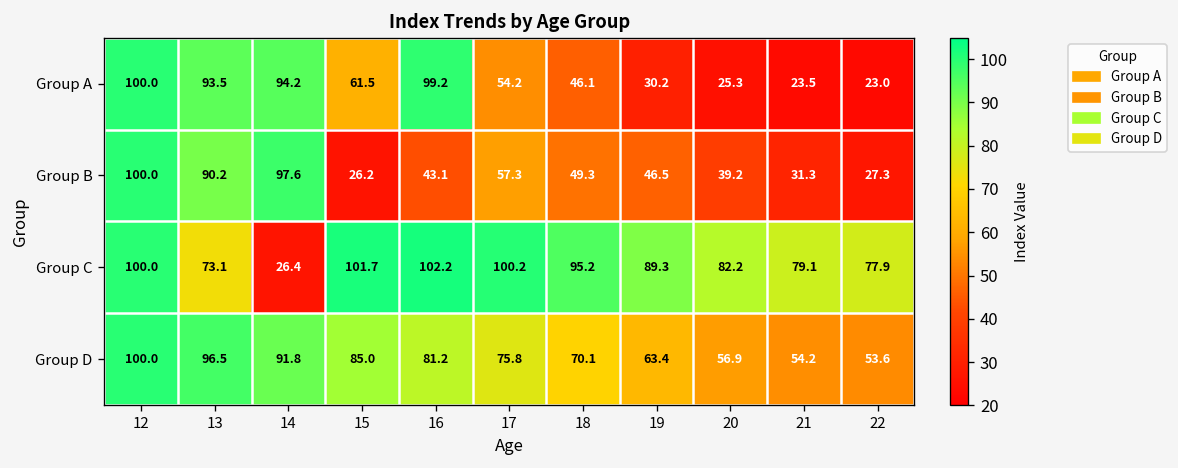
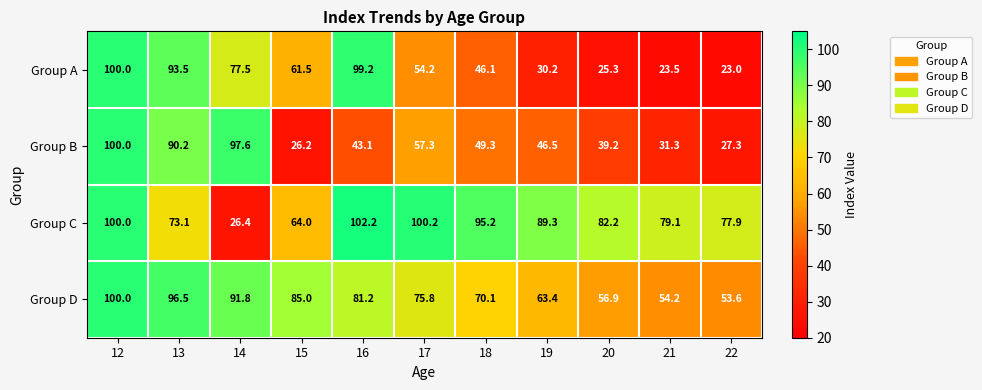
Group A, 14: 94.2 -> 77.5
Group C, 15: 101.7 -> 64.0
